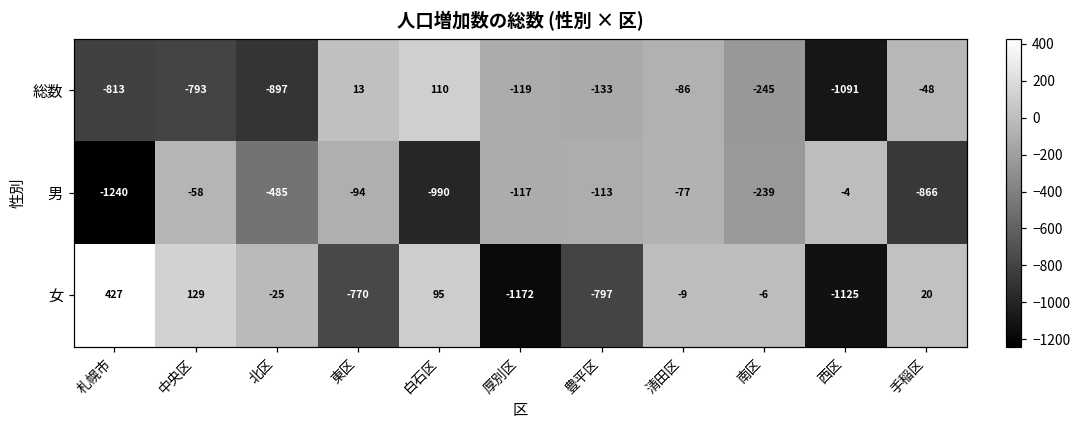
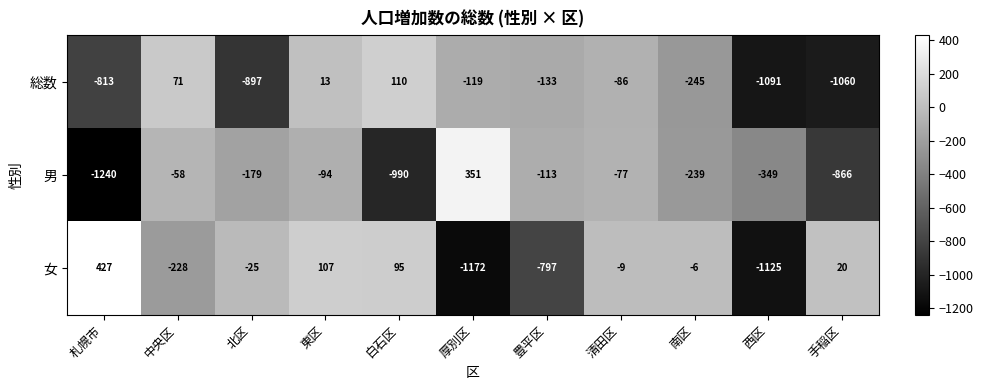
総数, 中央区: -793 -> 71
総数, 手稲区: -48 -> -1060
男, 北区: -485 -> -179
男, 厚別区: -117 -> 351
男, 西区: -4 -> -349
女, 中央区: 129 -> -228
女, 東区: -770 -> 107
